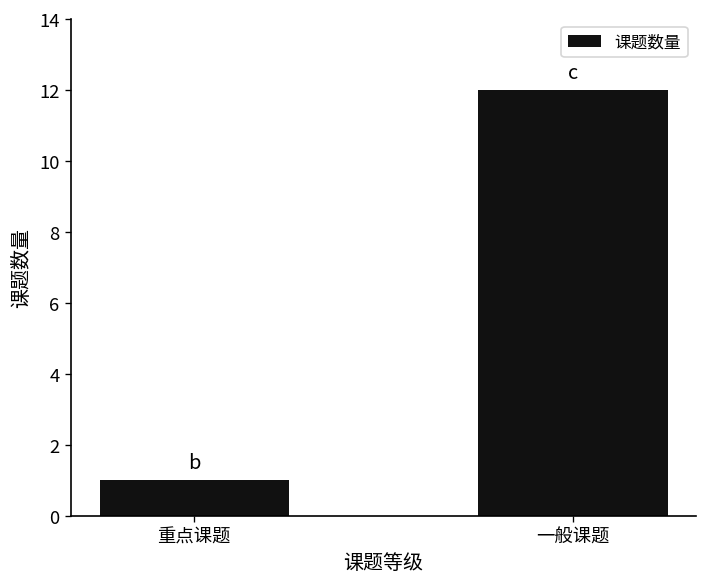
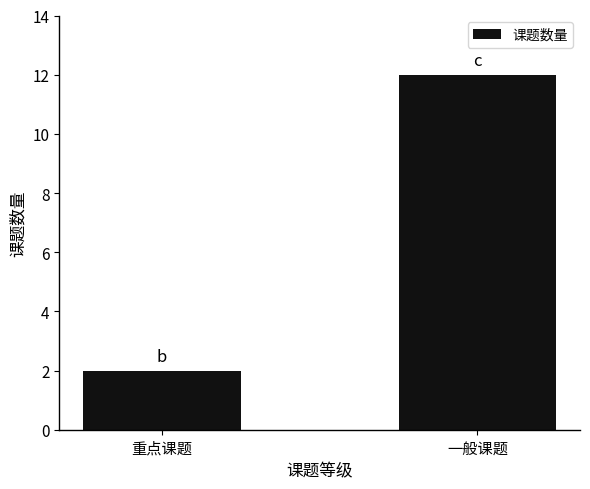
重点课题: 1 -> 2
